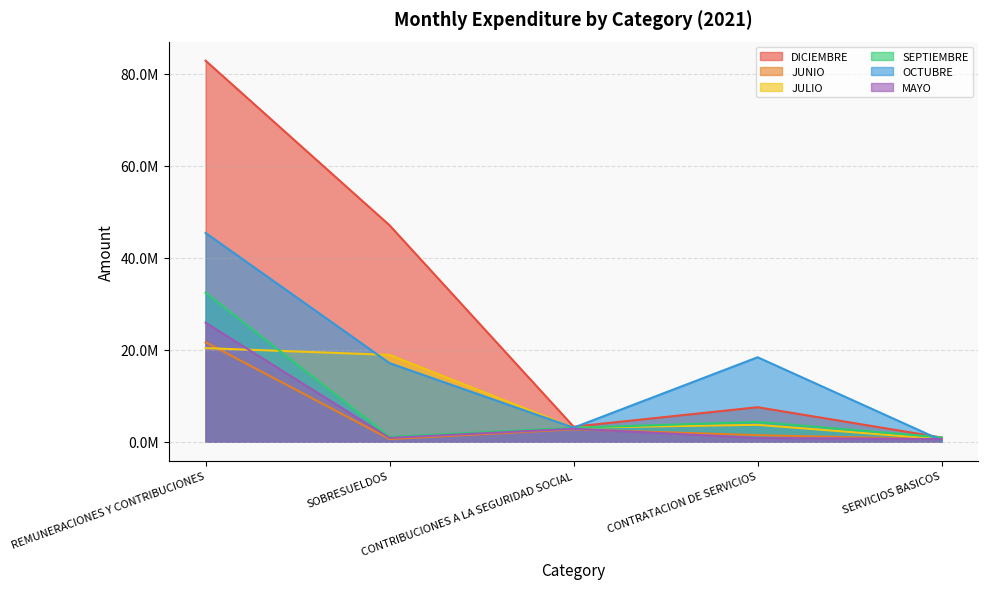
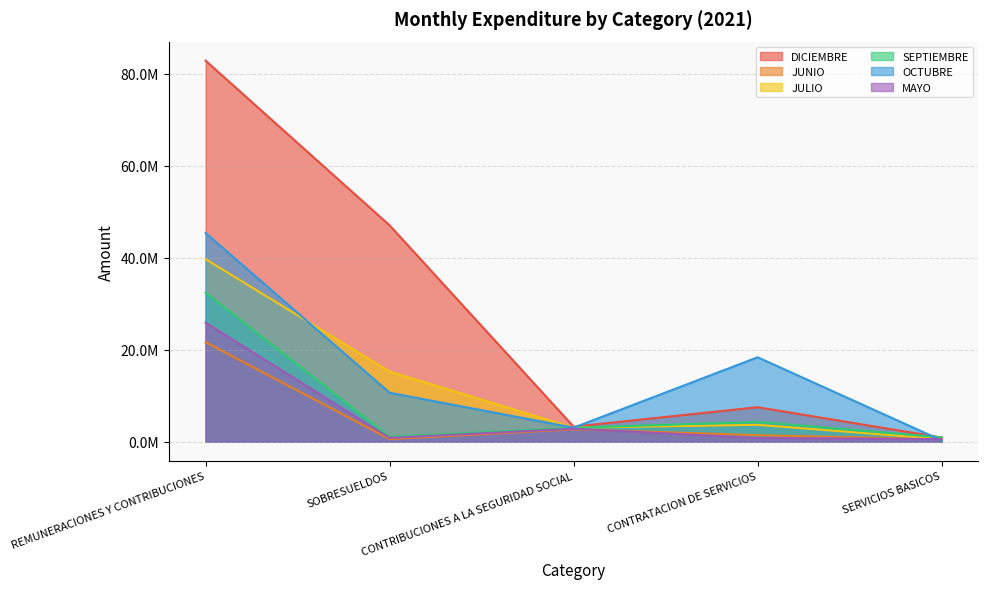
JULIO, REMUNERACIONES Y CONTRIBUCIONES: 20000000 -> 40000000
JULIO, SOBRESUELDOS: 19000000 -> 15000000
OCTUBRE, SOBRESUELDOS: 17000000 -> 11000000
